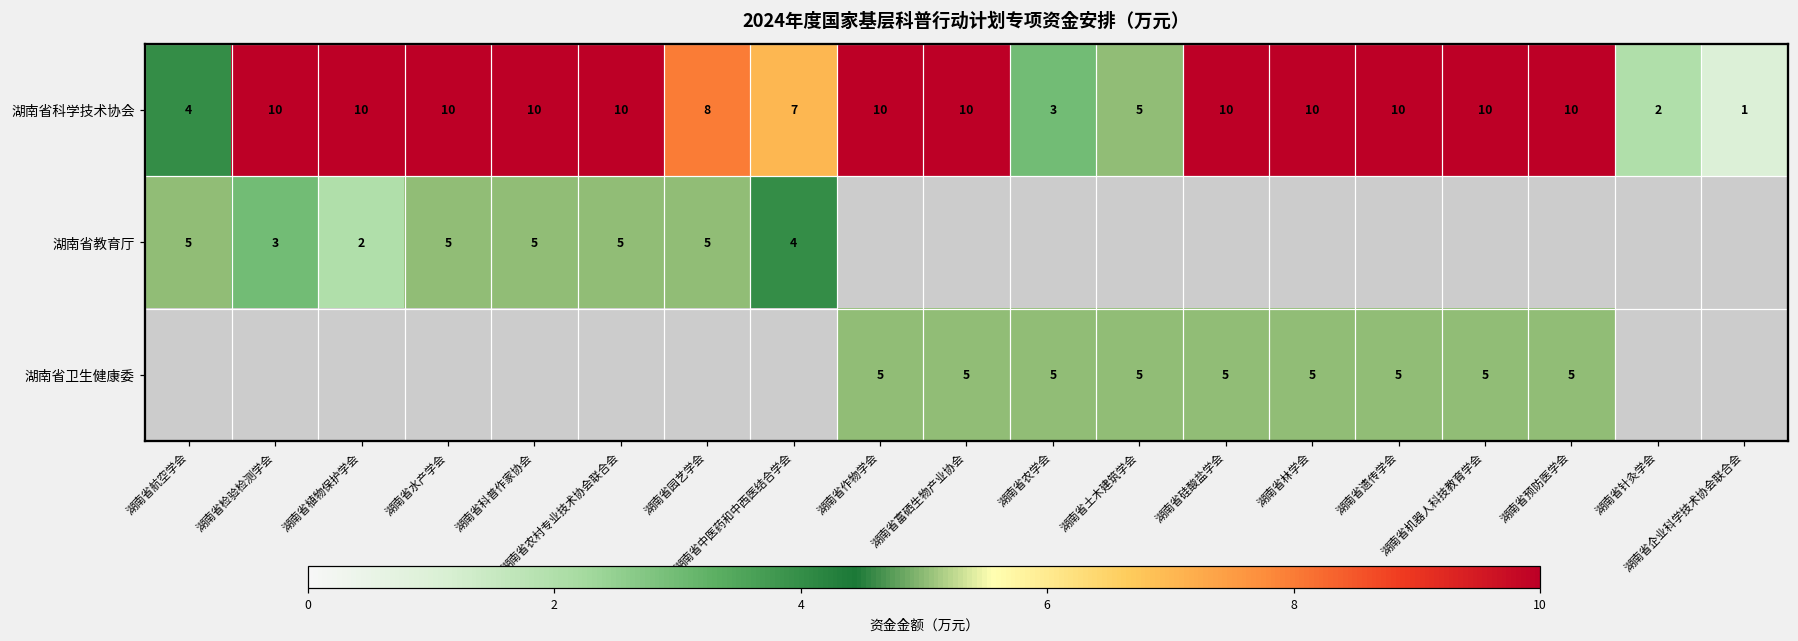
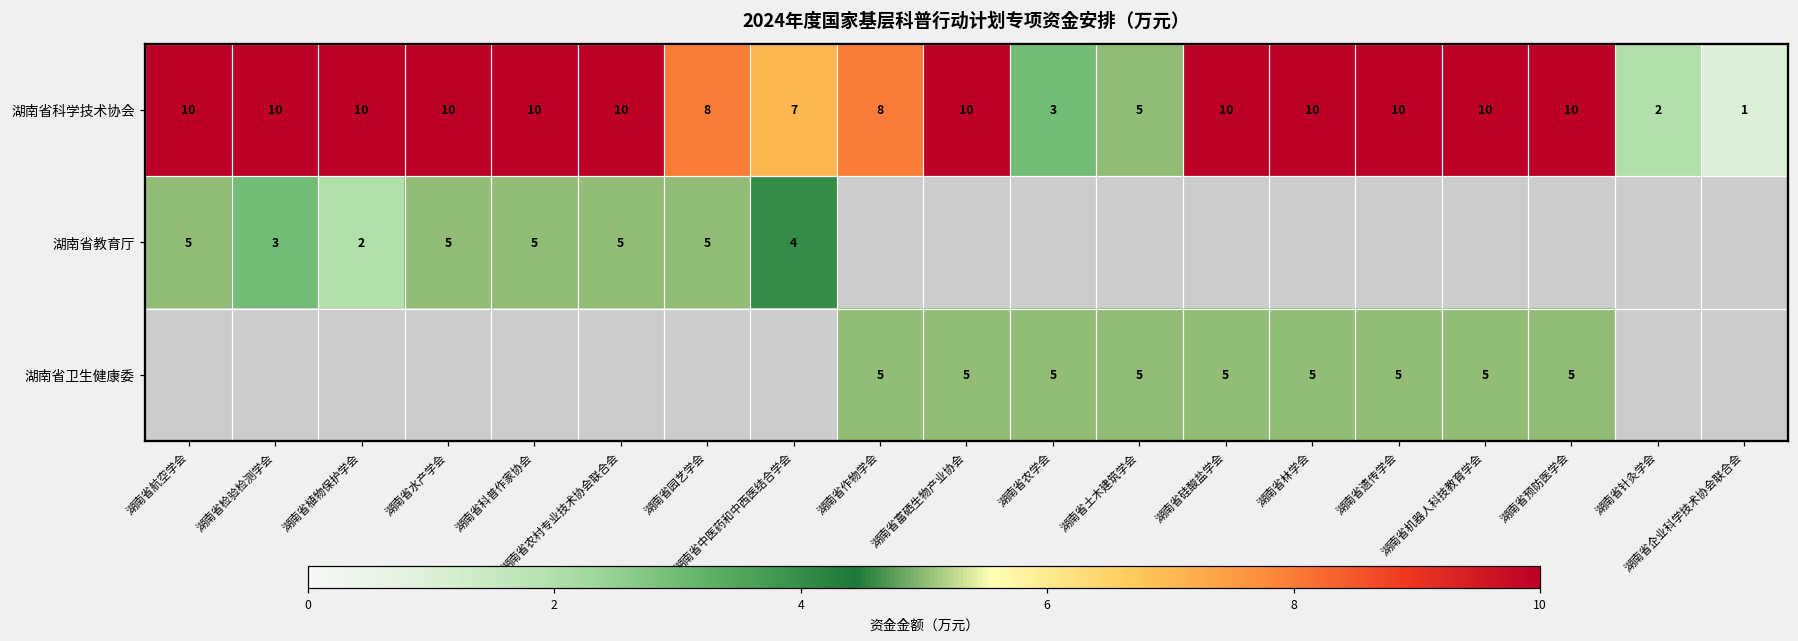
湖南省科学技术协会, 湖南省航空学会: 4 -> 10
湖南省科学技术协会, 湖南省作物学会: 10 -> 8
